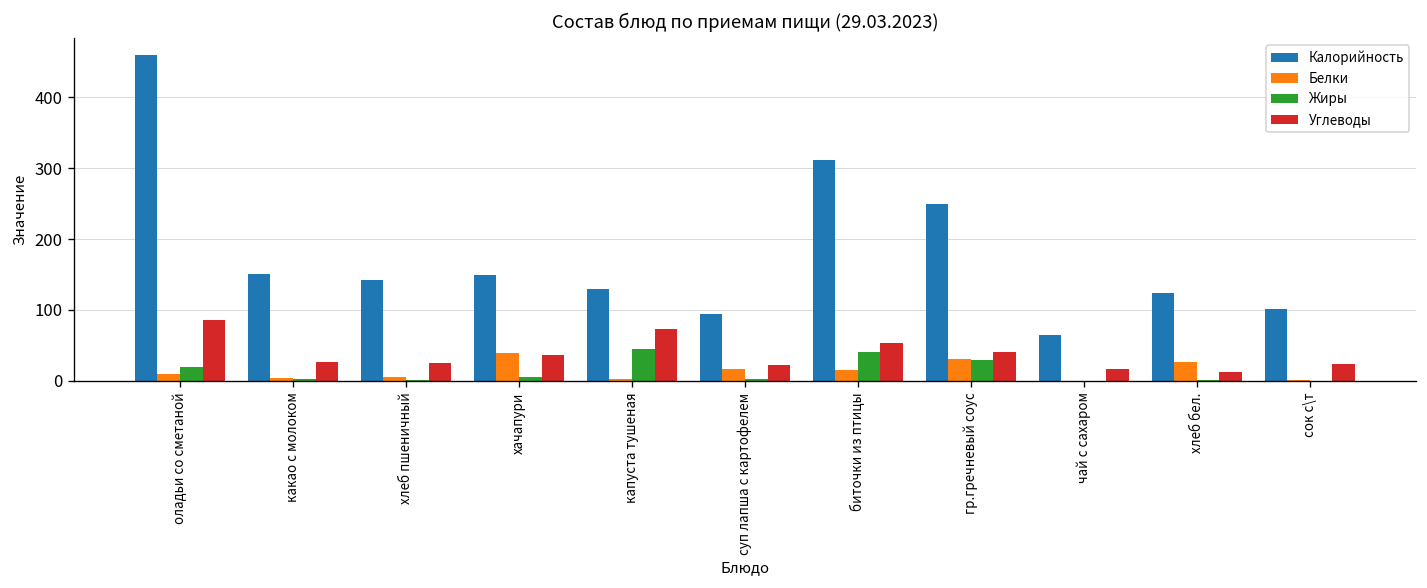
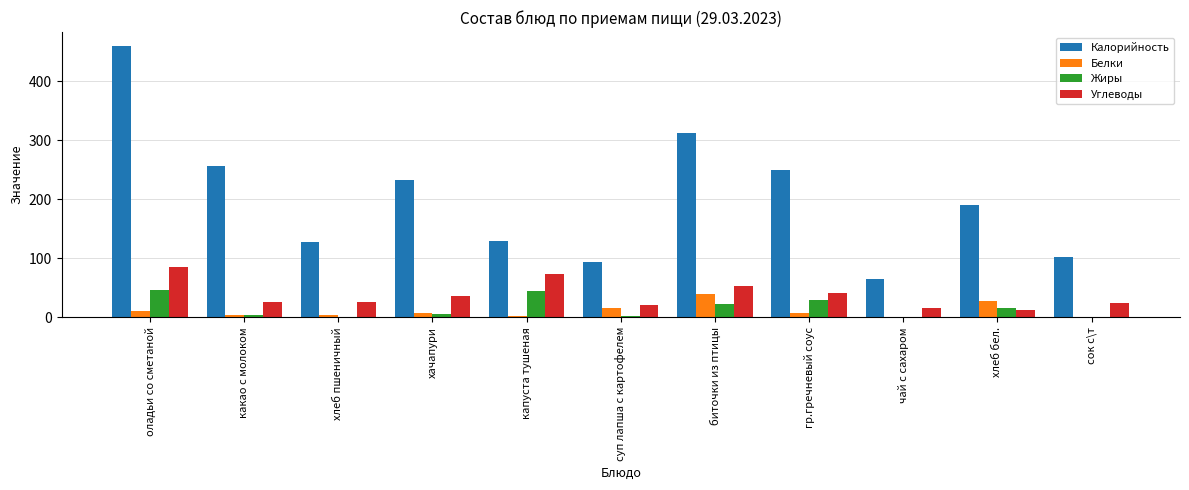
Жиры, оладьи со сметаной: 20 -> 50
Калорийность, какао с молоком: 150 -> 260
Калорийность, хлеб пшеничный: 140 -> 130
Калорийность, хачапури: 150 -> 230
Белки, хачапури: 40 -> 10
Белки, биточки из птицы: 10 -> 40
Жиры, биточки из птицы: 40 -> 20
Белки, гр.гречневый соус: 30 -> 10
Калорийность, хлеб бел.: 120 -> 190
Жиры, хлеб бел.: 0 -> 20
